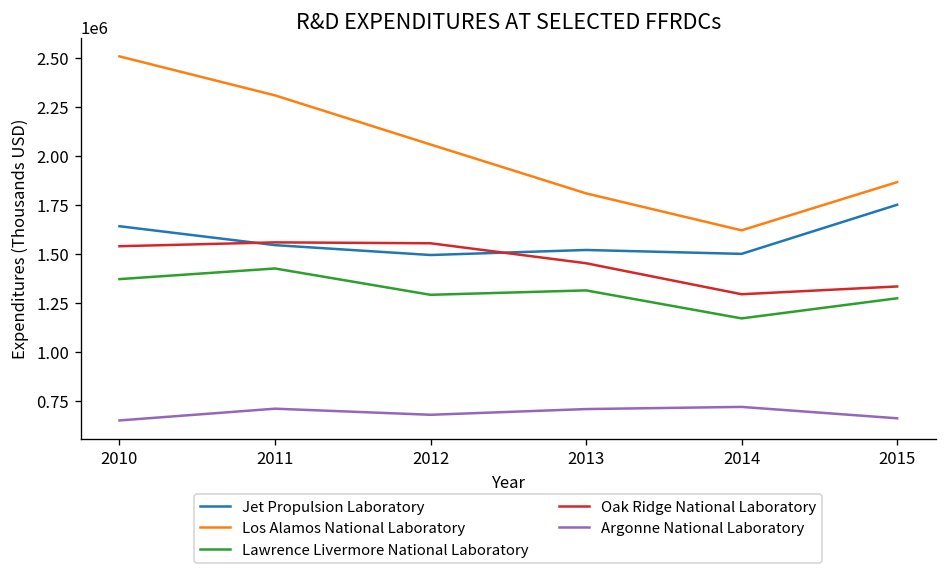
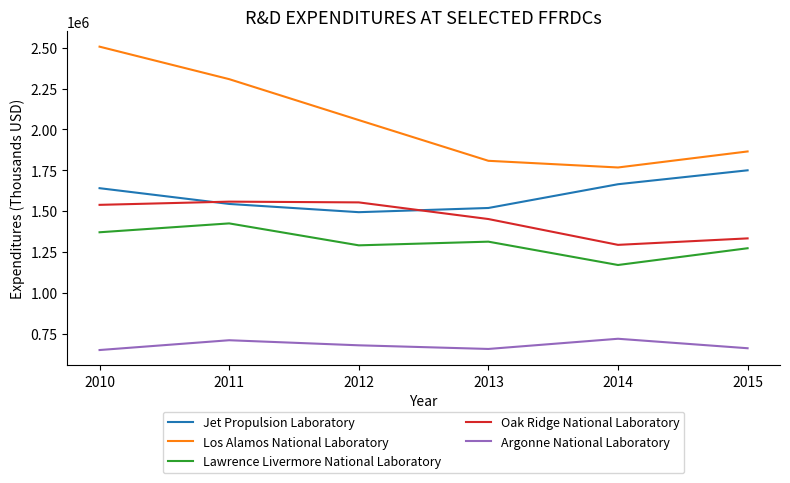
Argonne National Laboratory, 2013: 710000 -> 660000
Jet Propulsion Laboratory, 2014: 1500000 -> 1660000
Los Alamos National Laboratory, 2014: 1620000 -> 1770000
